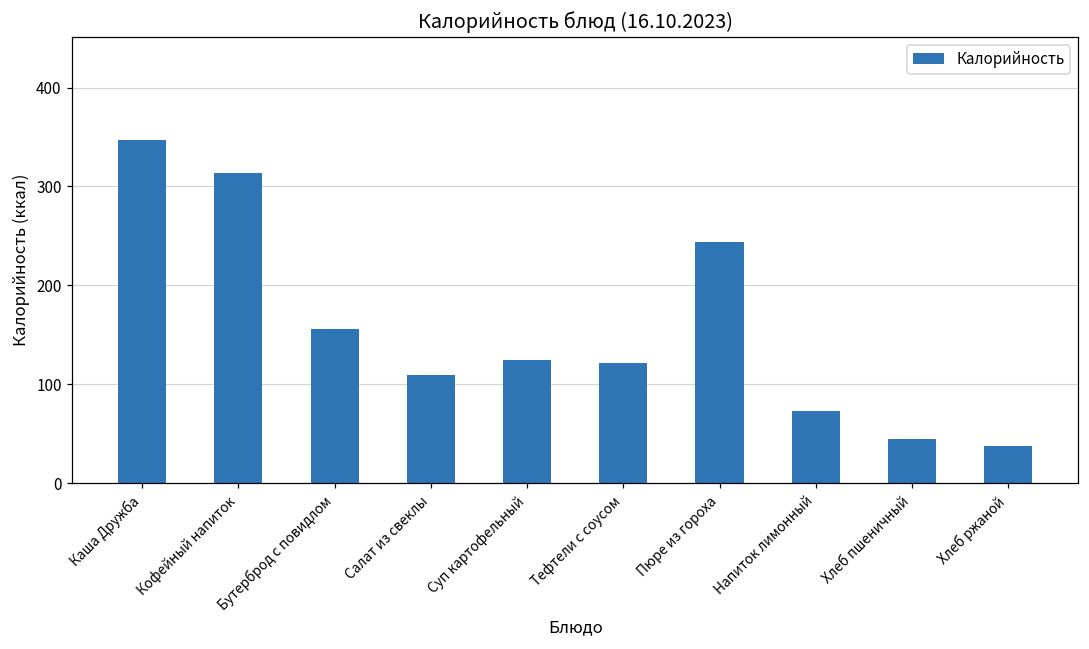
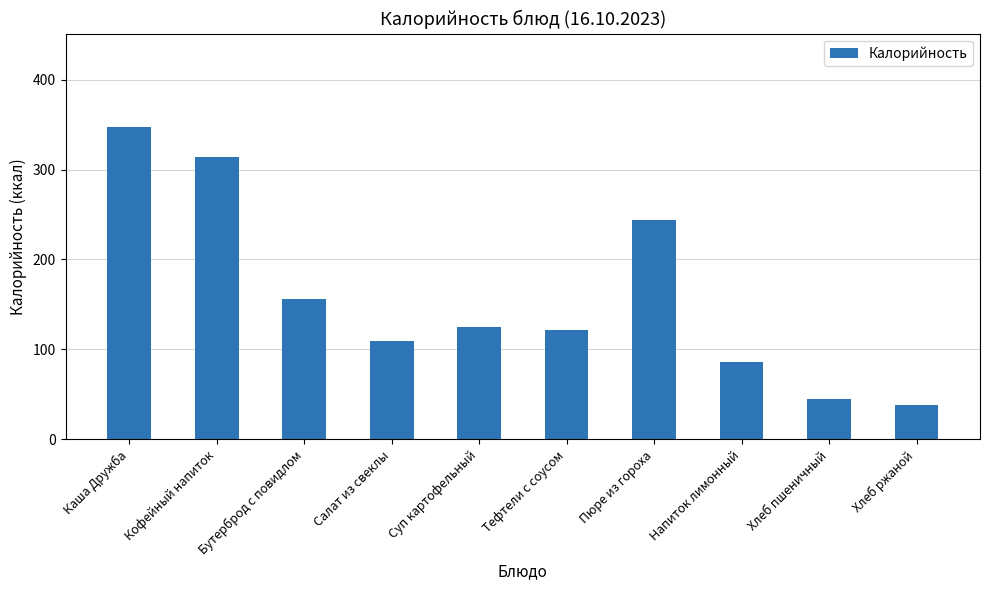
Напиток лимонный: 70 -> 90
